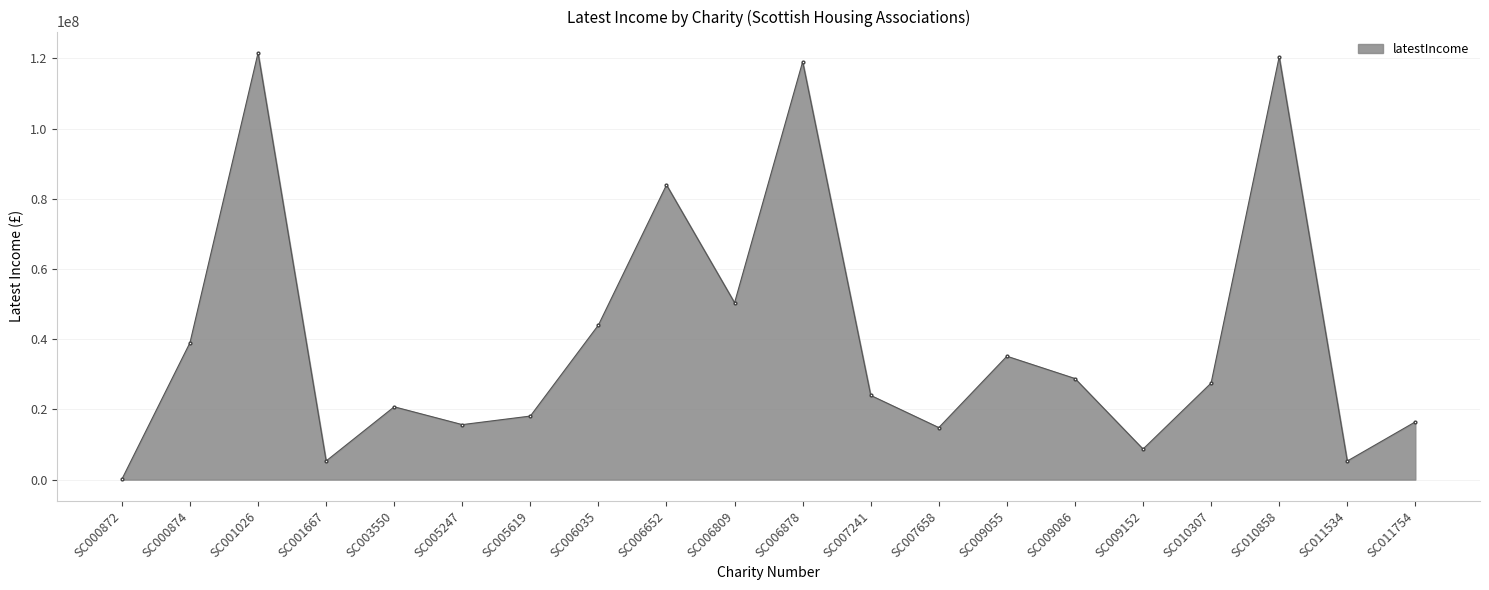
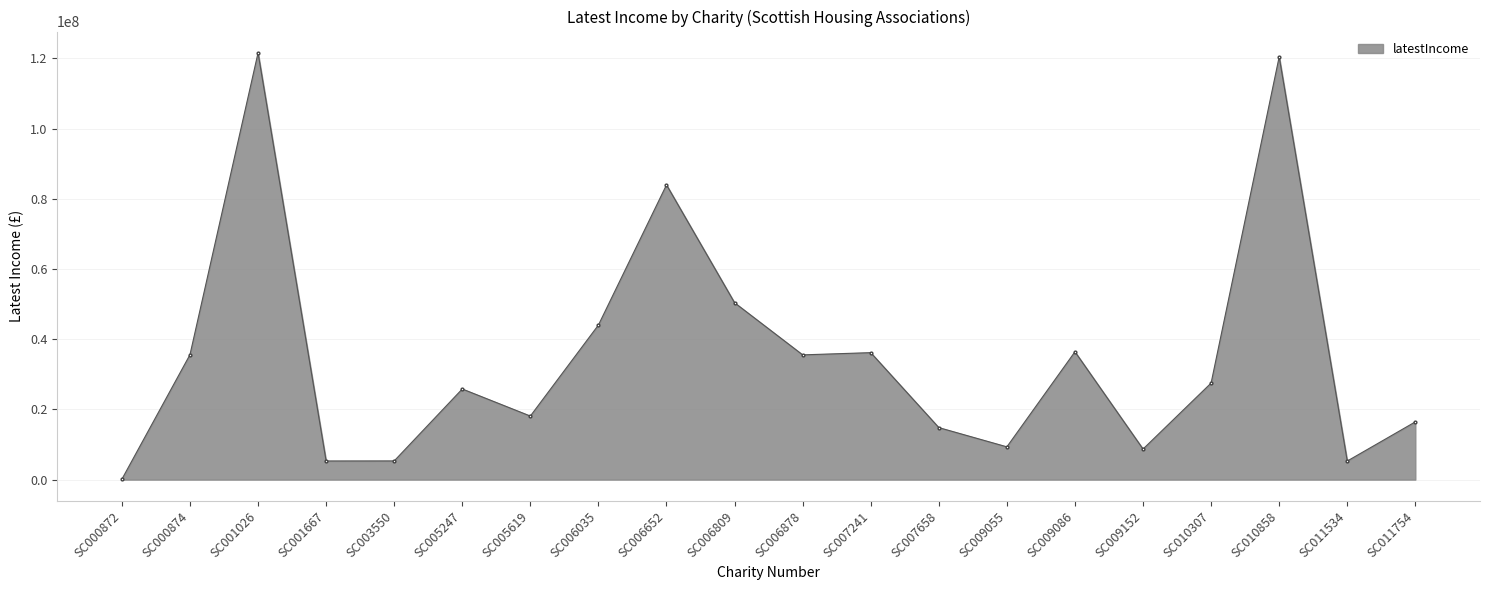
SC000874: 39000000 -> 36000000
SC003550: 21000000 -> 5000000
SC005247: 16000000 -> 26000000
SC006878: 119000000 -> 36000000
SC007241: 24000000 -> 36000000
SC009055: 35000000 -> 9000000
SC009086: 29000000 -> 36000000
